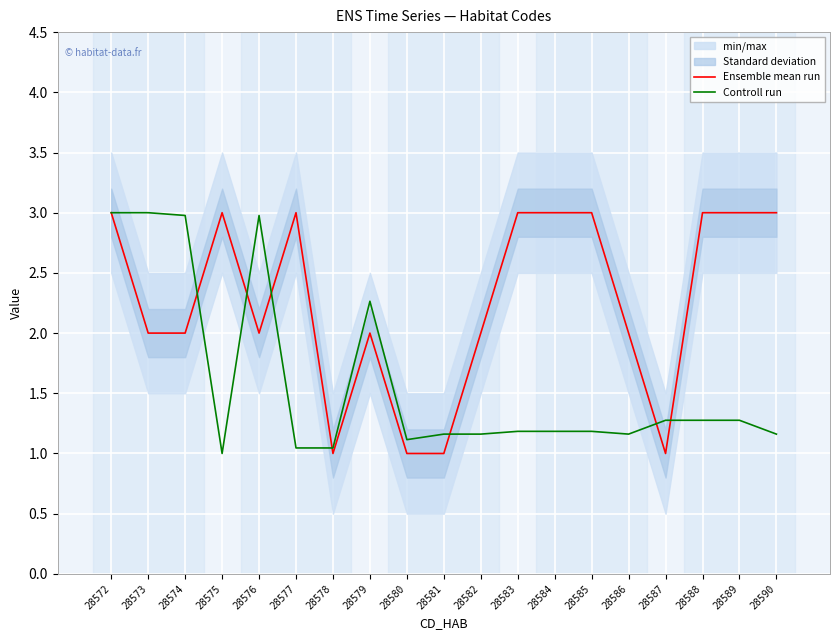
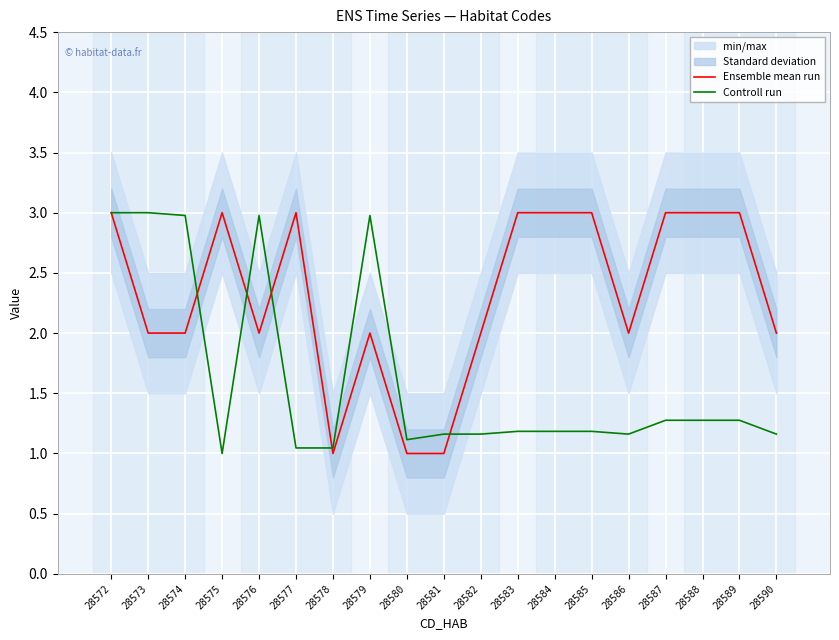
Controll run, 28579: 2.26 -> 2.98
Ensemble mean run, 28587: 1 -> 3
Ensemble mean run, 28590: 3 -> 2
